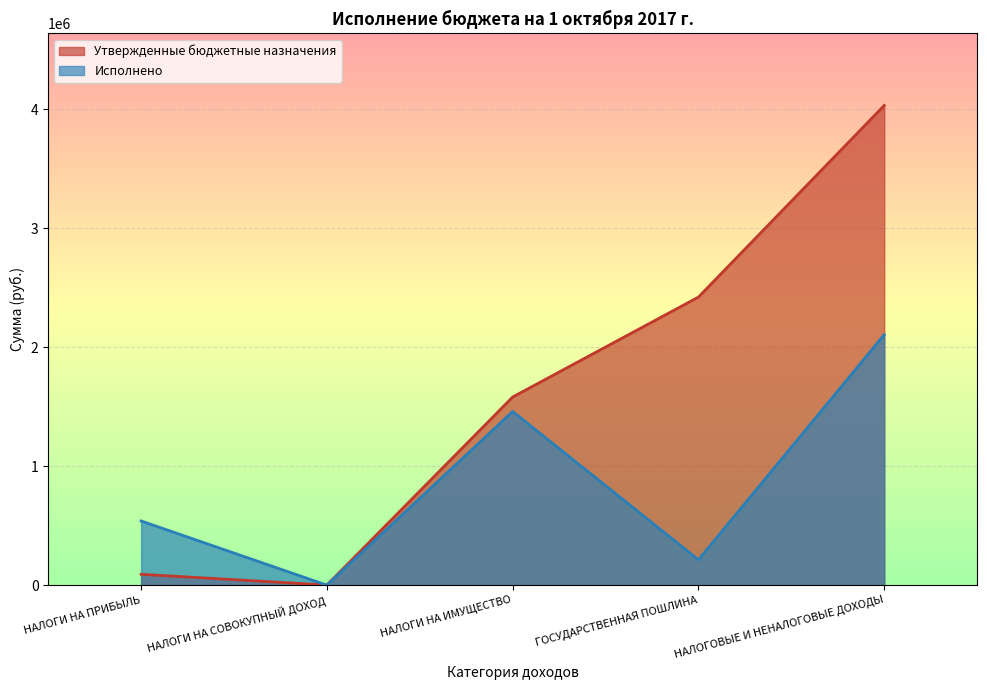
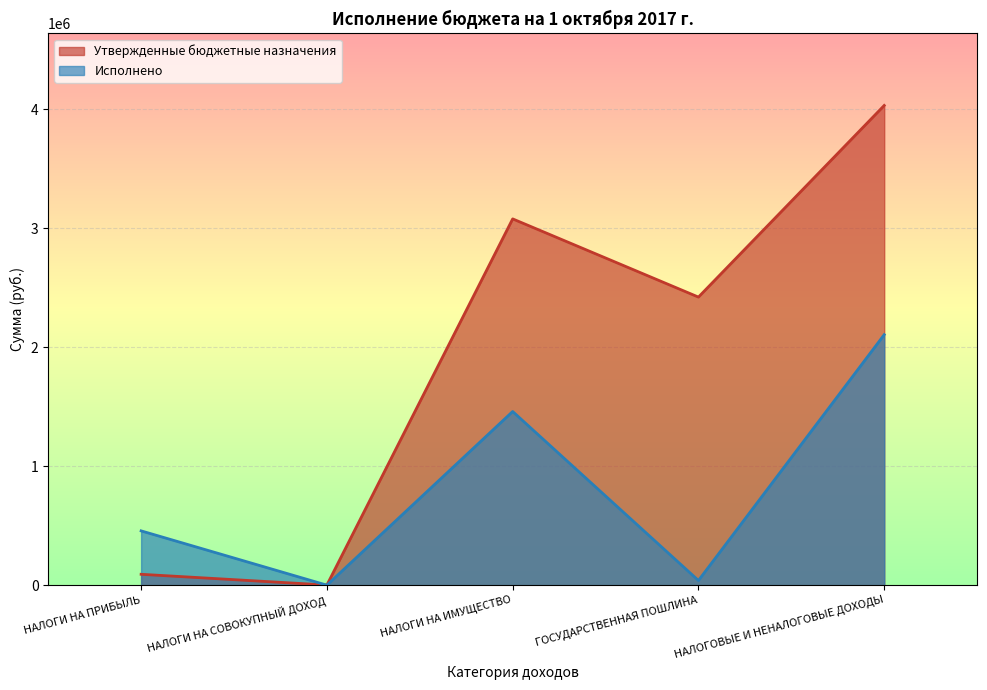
Исполнено, НАЛОГИ НА ПРИБЫЛЬ: 540000 -> 460000
Утвержденные бюджетные назначения, НАЛОГИ НА ИМУЩЕСТВО: 1580000 -> 3080000
Исполнено, ГОСУДАРСТВЕННАЯ ПОШЛИНА: 210000 -> 40000
